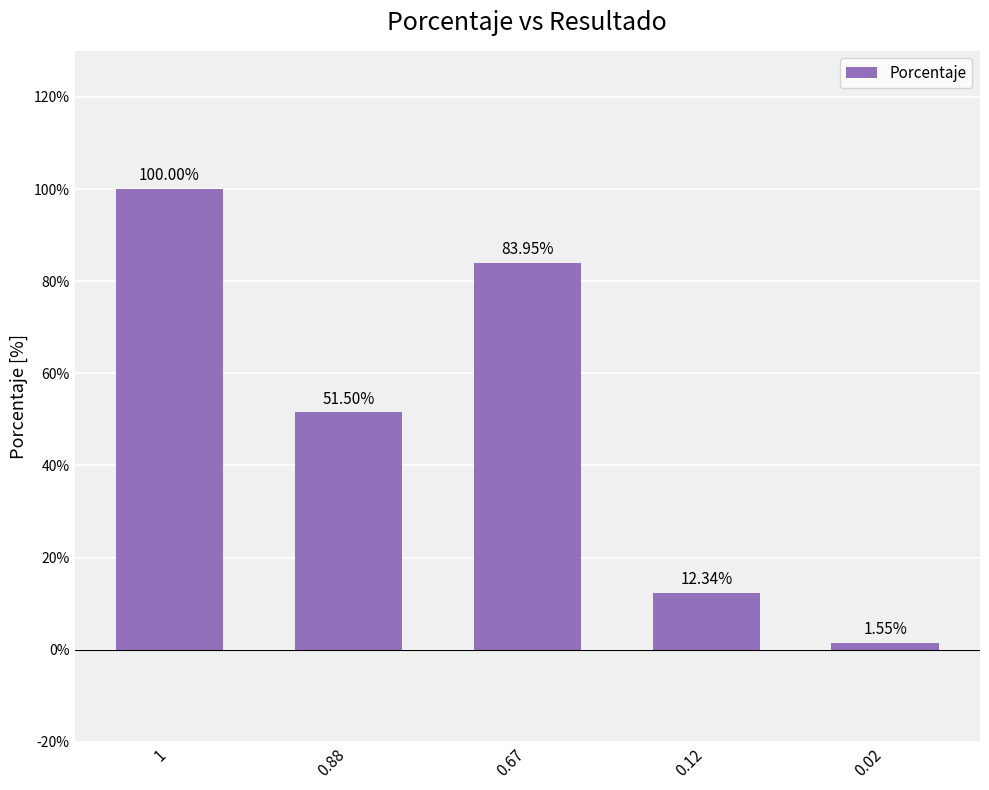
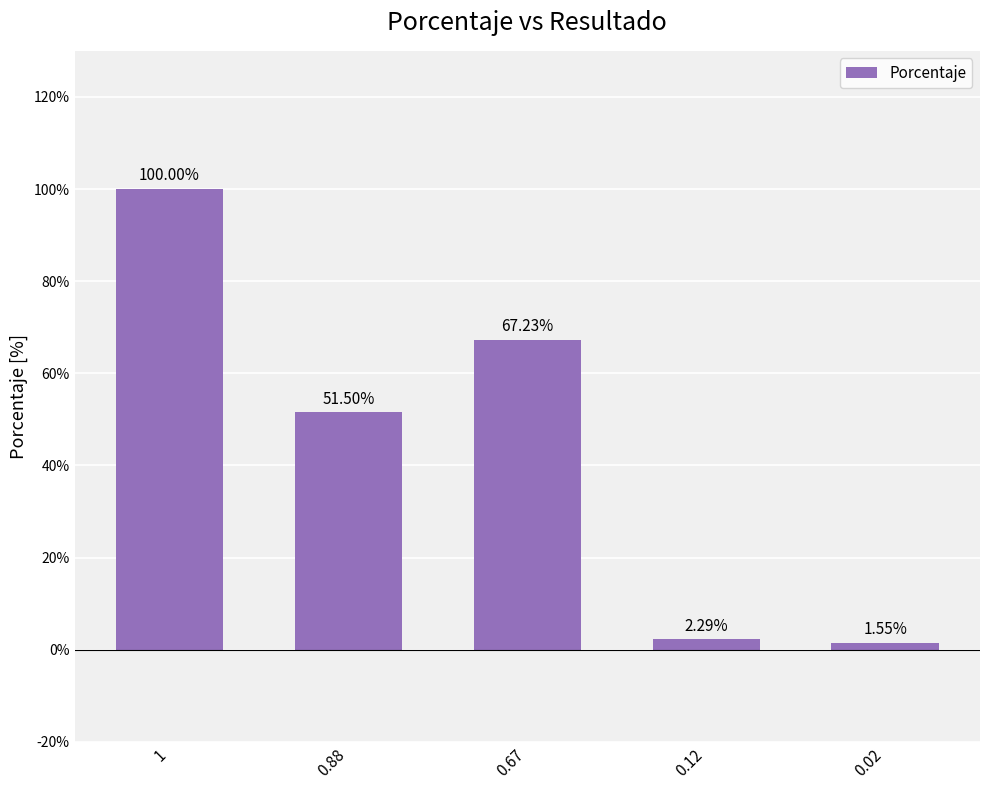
0.67: 83.95% -> 67.23%
0.12: 12.34% -> 2.29%
